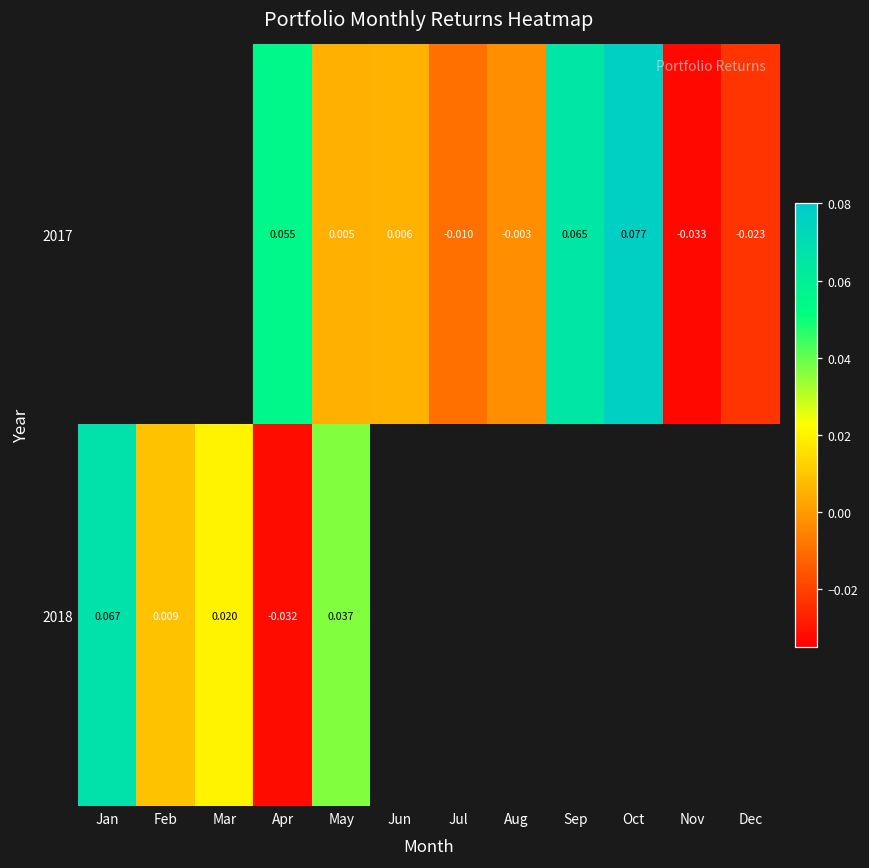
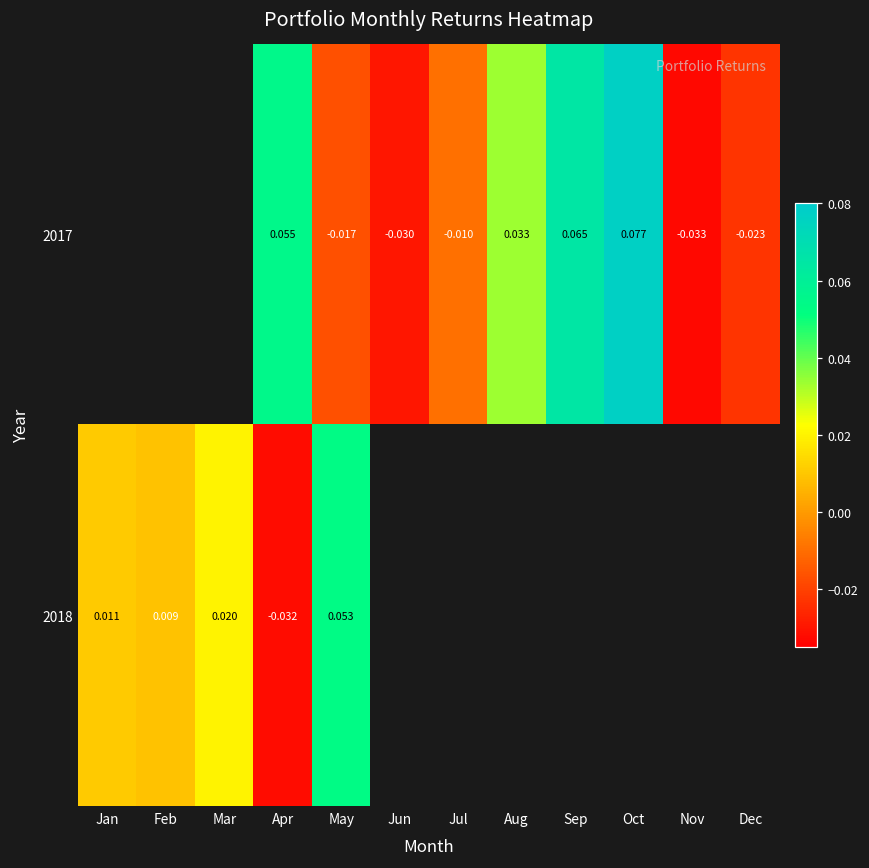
2017, May: 0.005 -> -0.017
2017, Jun: 0.006 -> -0.030
2017, Aug: -0.003 -> 0.033
2018, Jan: 0.067 -> 0.011
2018, May: 0.037 -> 0.053
